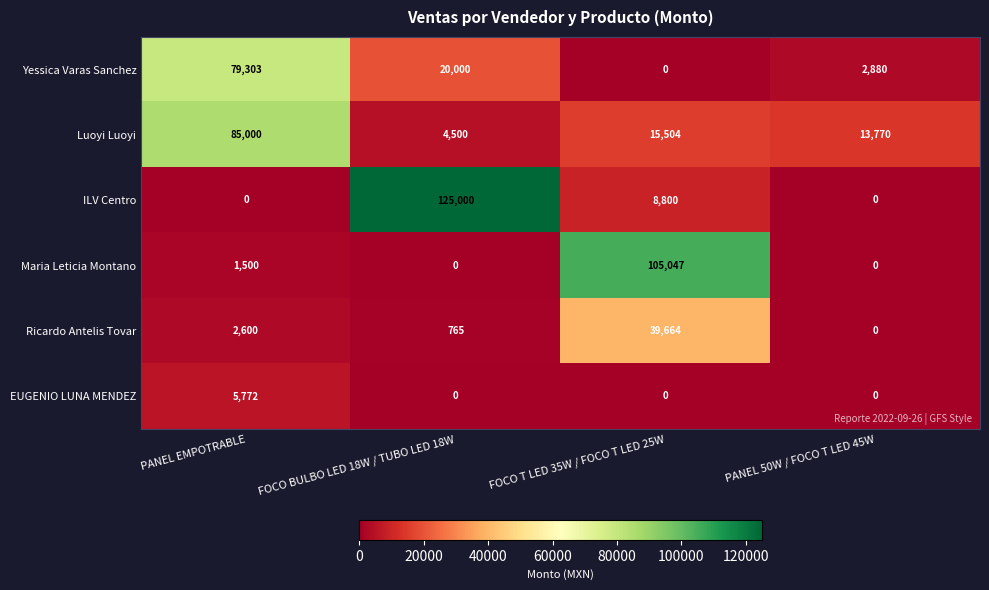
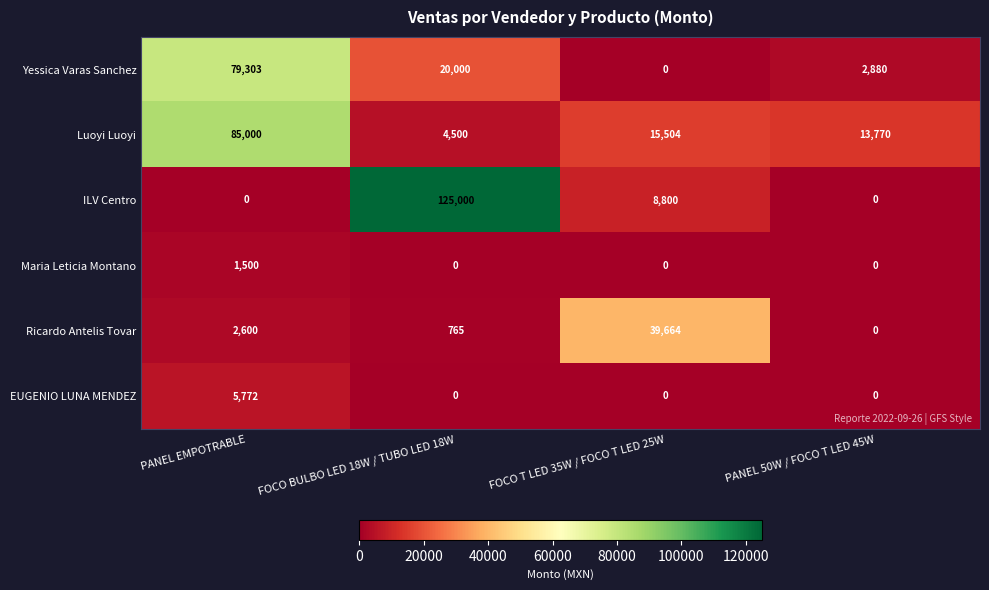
Maria Leticia Montano, FOCO T LED 35W / FOCO T LED 25W: 105,047 -> 0
